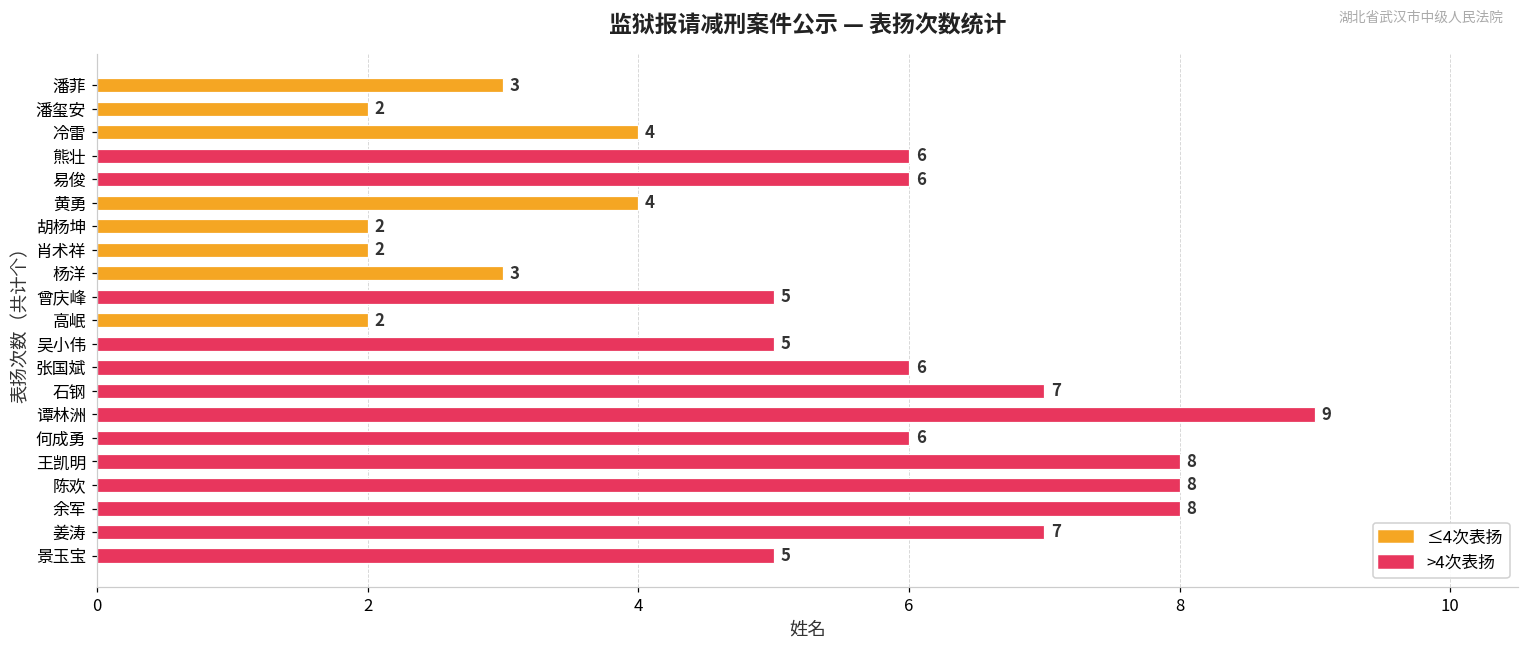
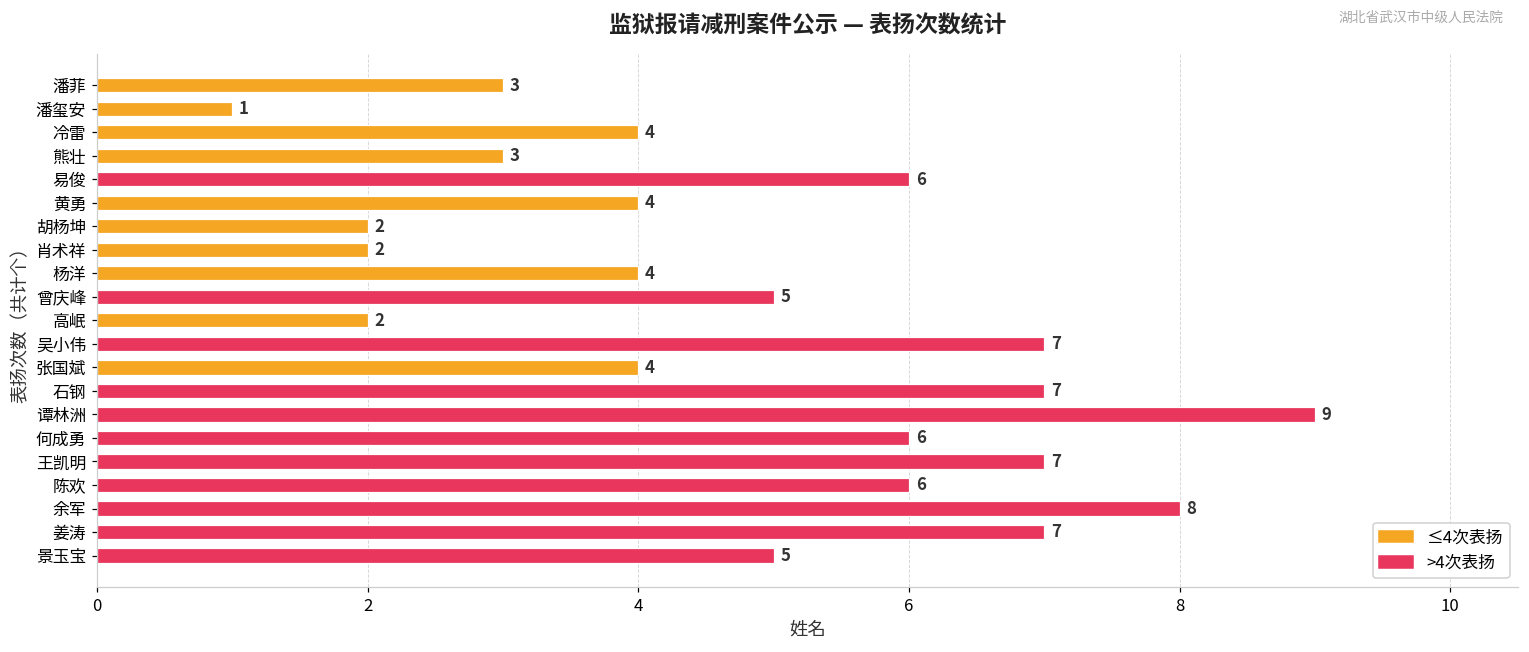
潘玺安: 2 -> 1
熊壮: 6 -> 3
杨洋: 3 -> 4
吴小伟: 5 -> 7
张国斌: 6 -> 4
王凯明: 8 -> 7
陈欢: 8 -> 6
